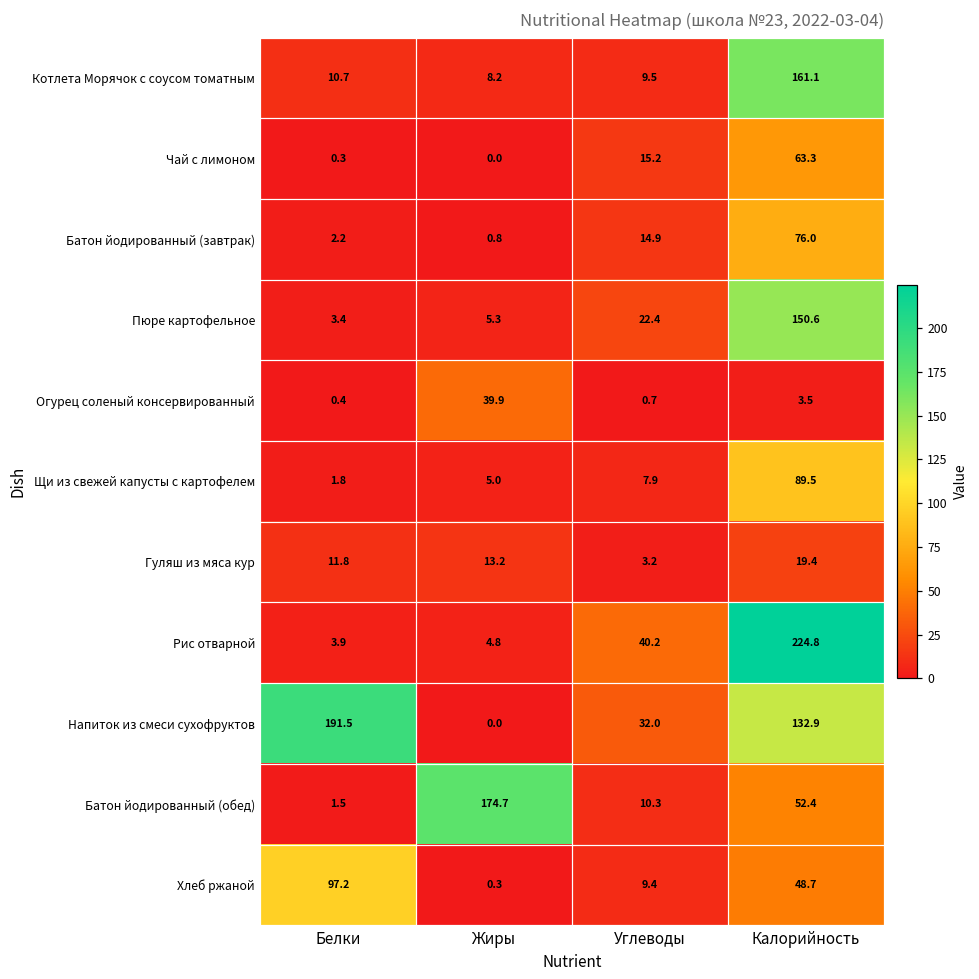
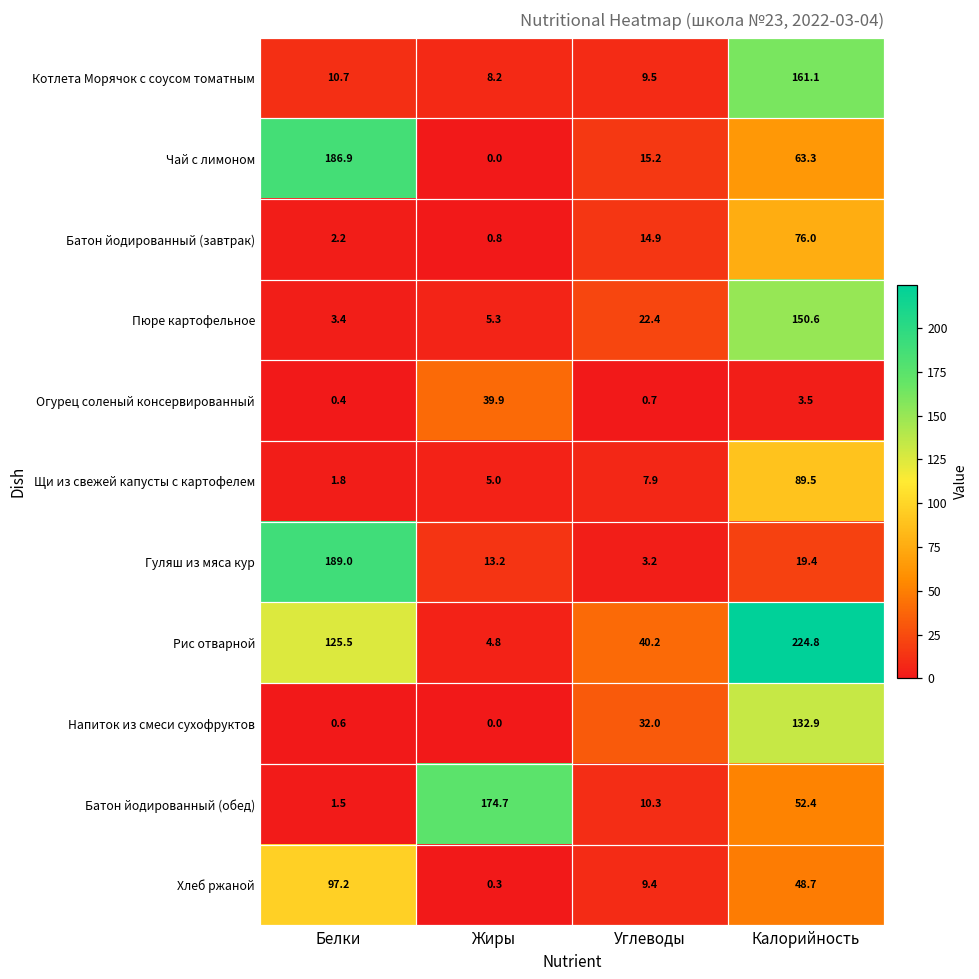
Чай с лимоном, Белки: 0.3 -> 186.9
Гуляш из мяса кур, Белки: 11.8 -> 189.0
Рис отварной, Белки: 3.9 -> 125.5
Напиток из смеси сухофруктов, Белки: 191.5 -> 0.6
